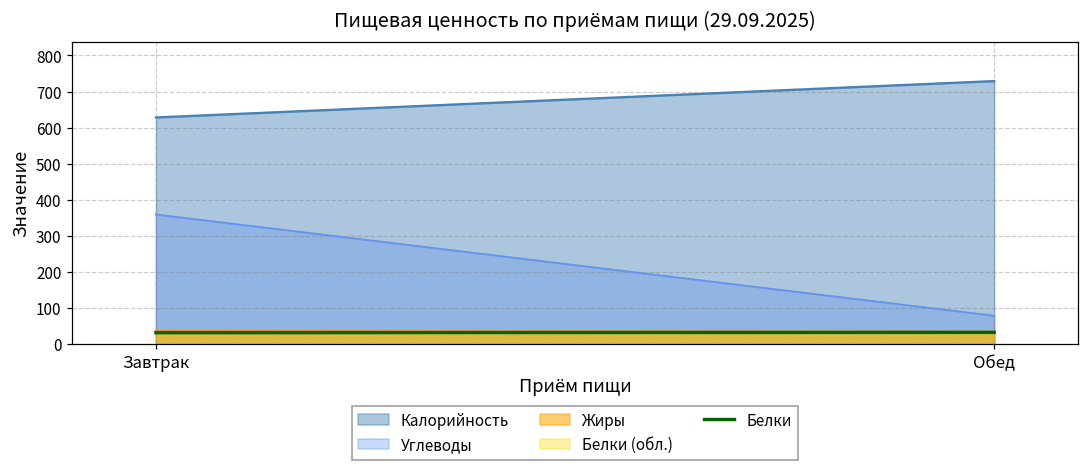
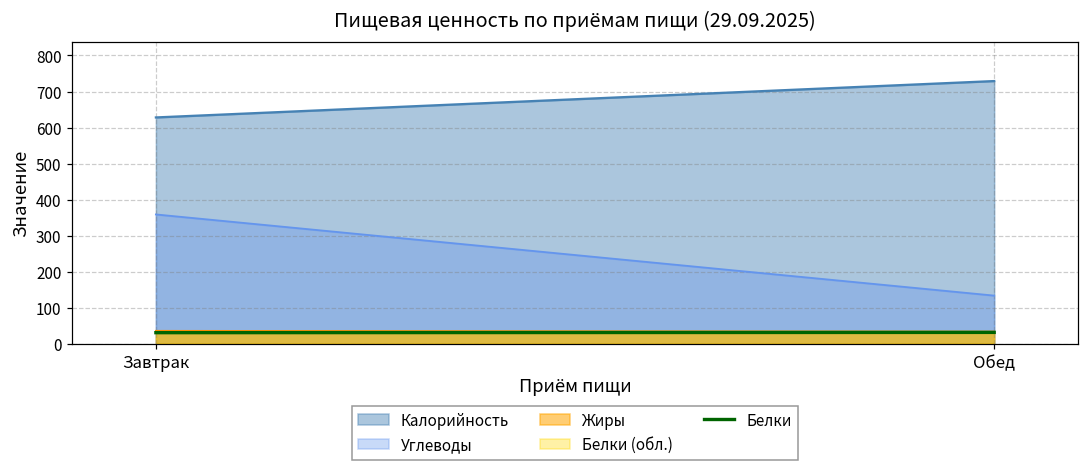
Углеводы, Обед: 80 -> 130
